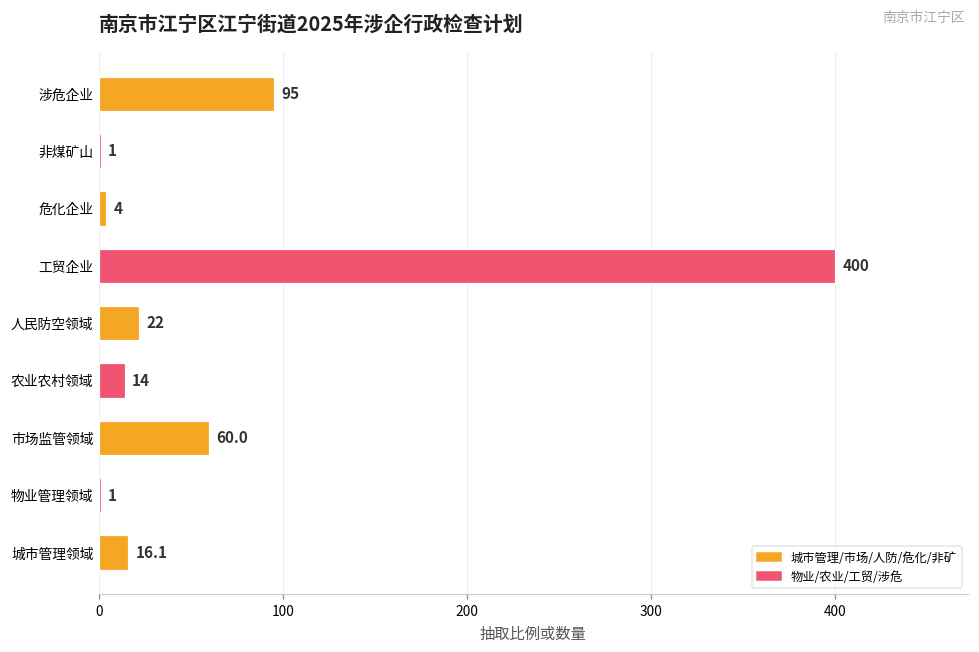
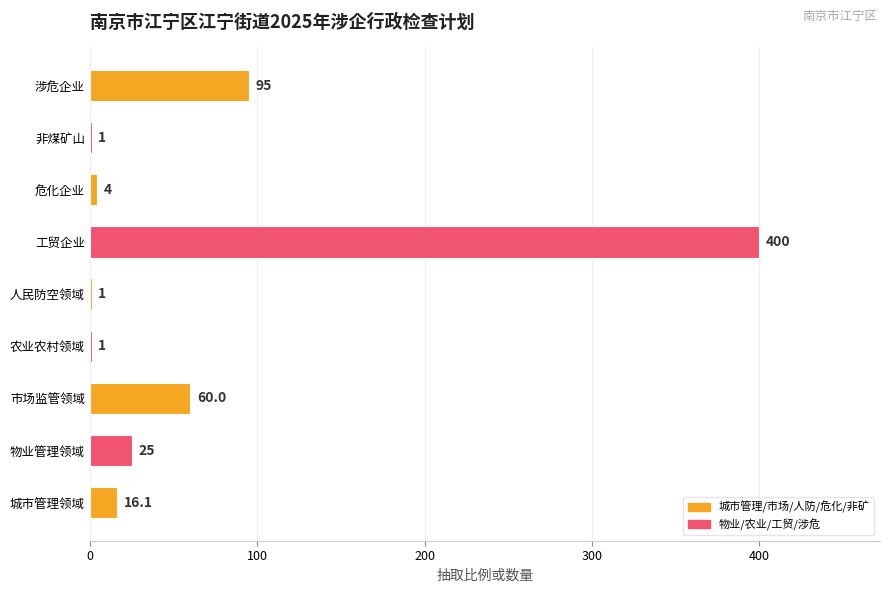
人民防空领域: 22 -> 1
农业农村领域: 14 -> 1
物业管理领域: 1 -> 25
